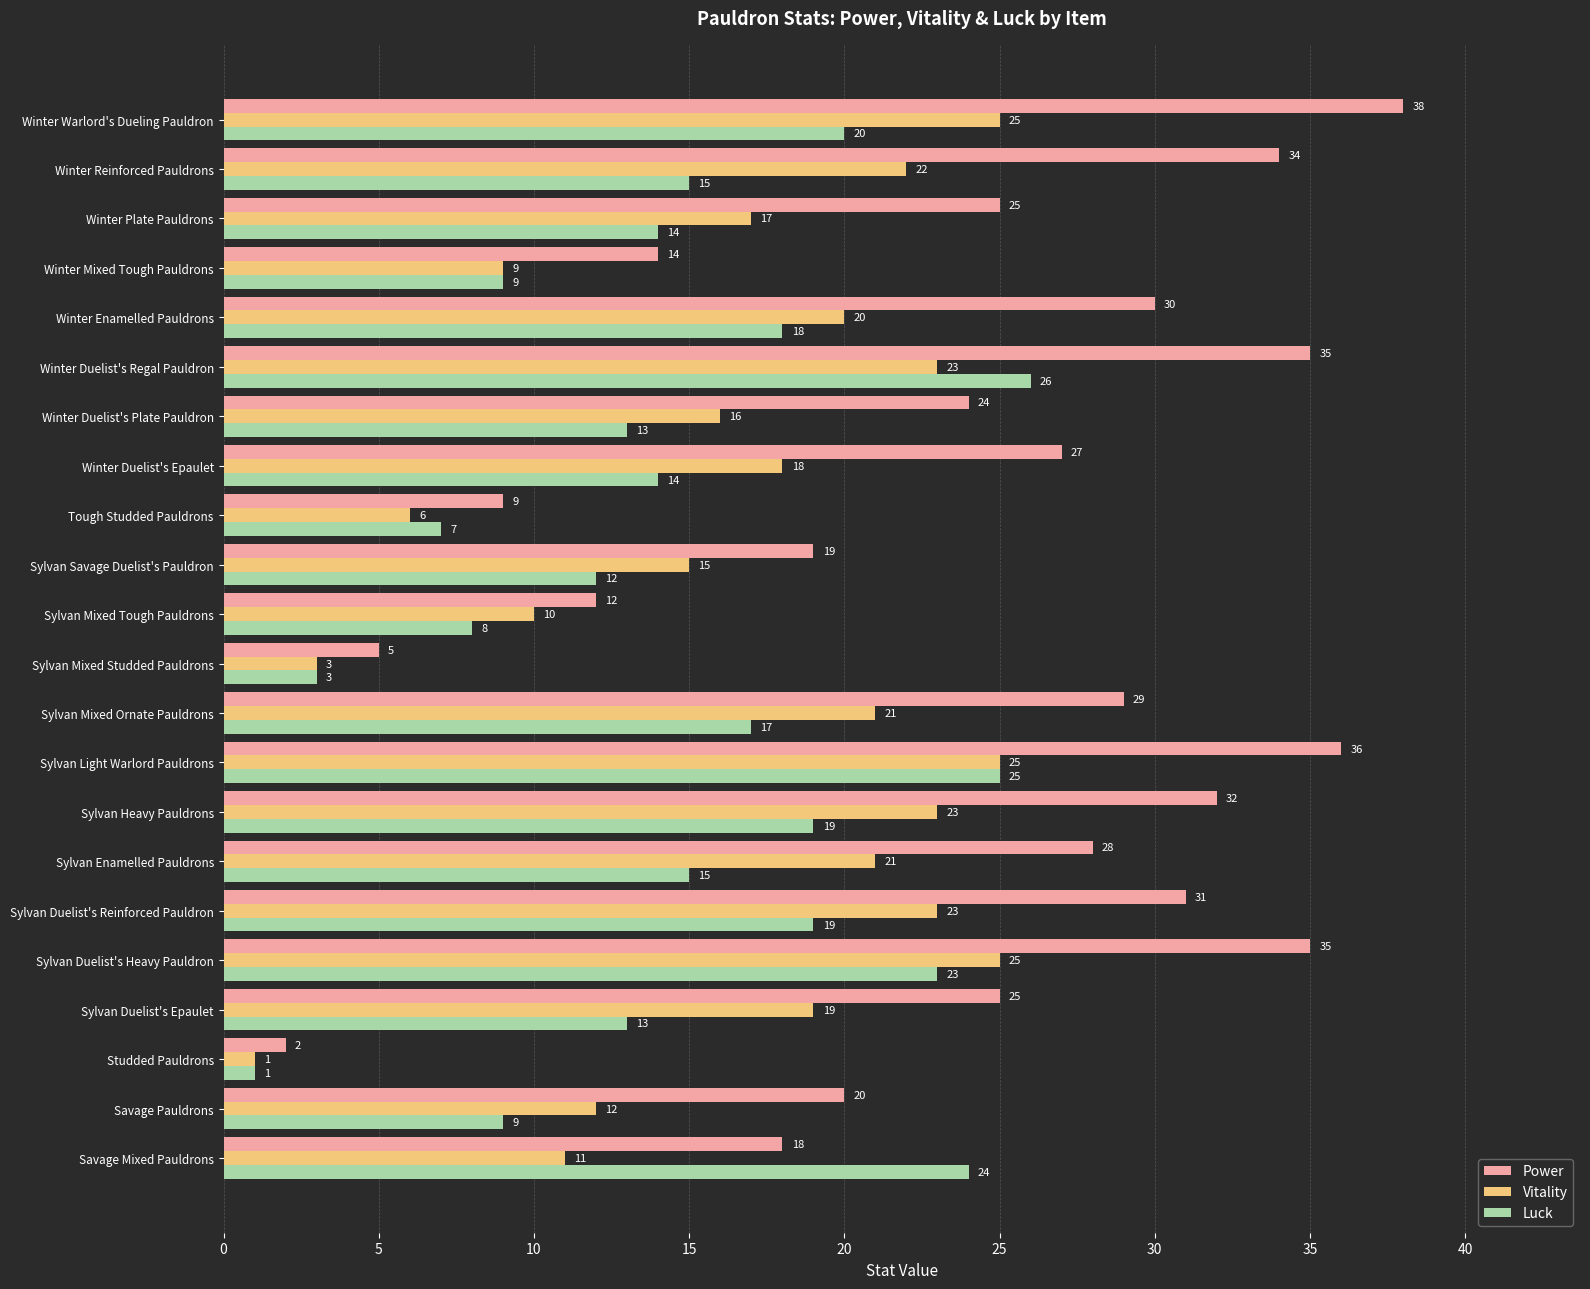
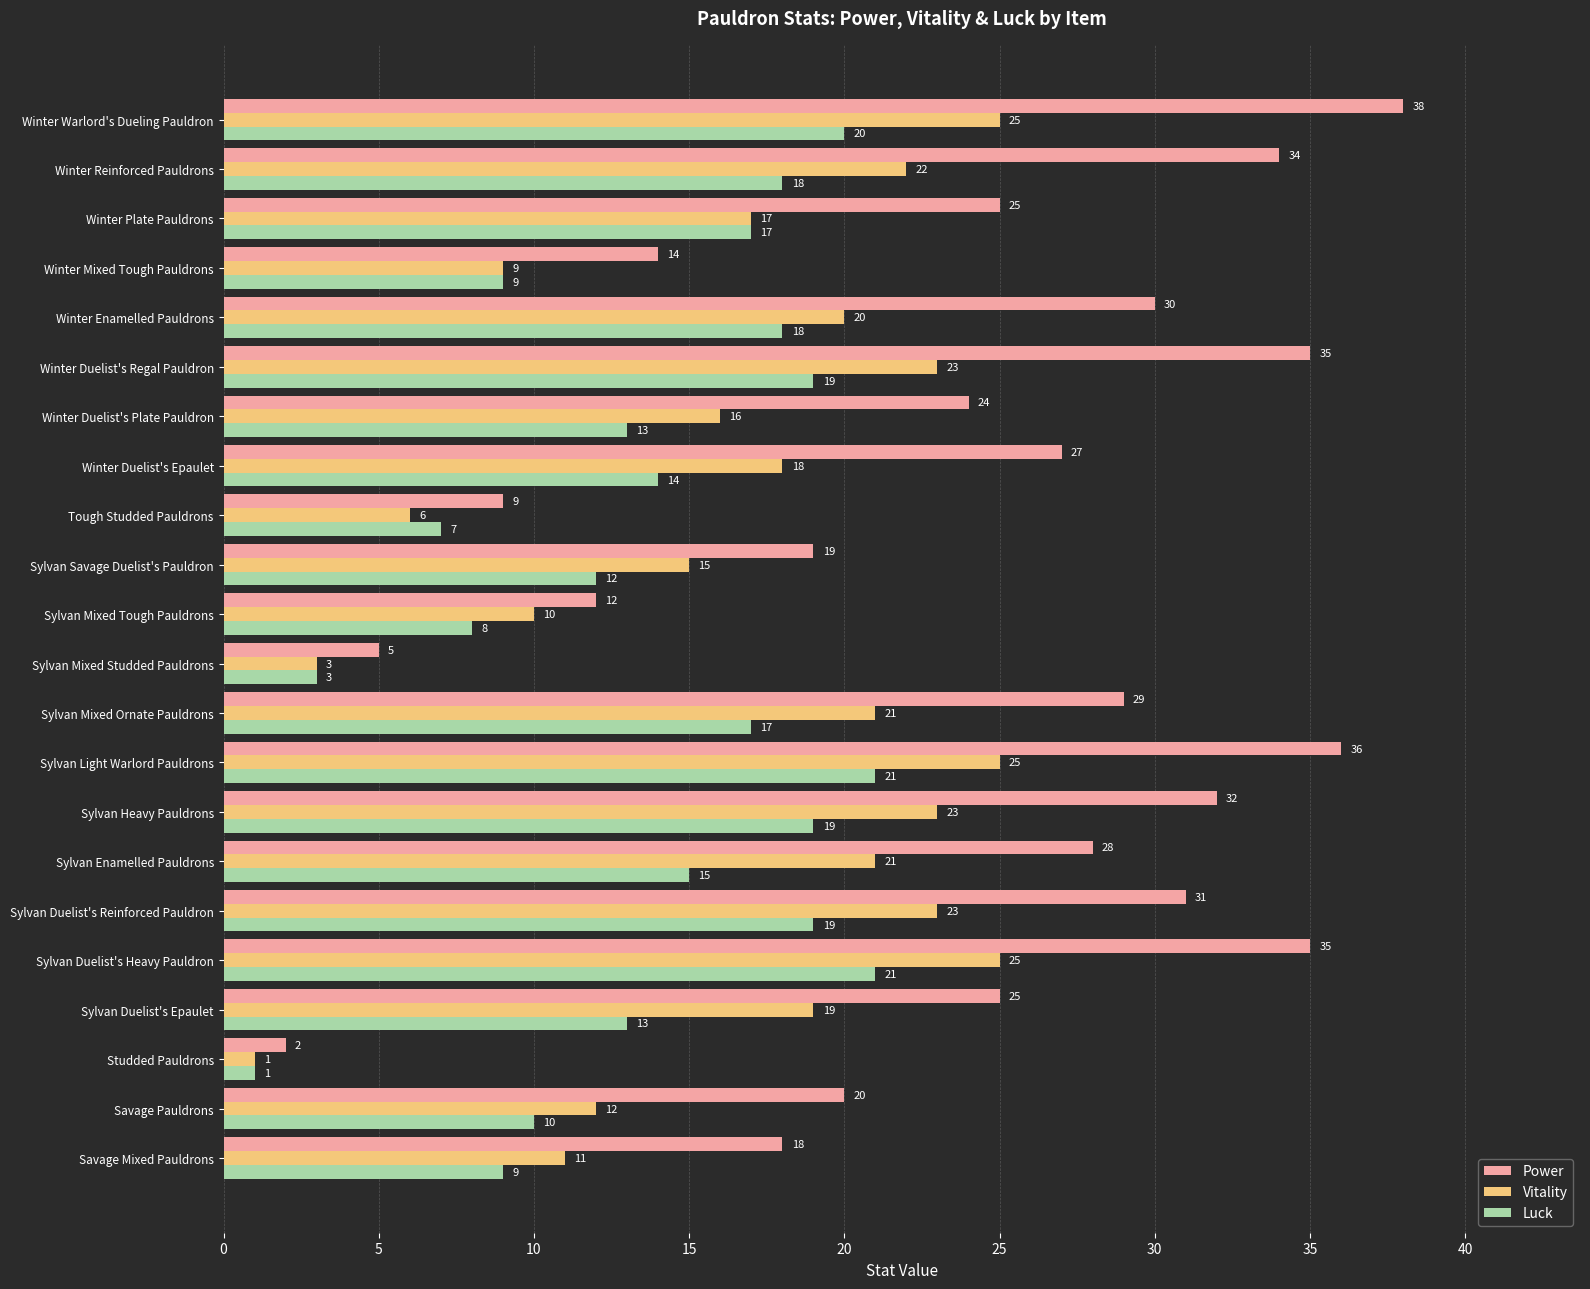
Luck, Winter Reinforced Pauldrons: 15 -> 18
Luck, Winter Plate Pauldrons: 14 -> 17
Luck, Winter Duelist's Regal Pauldron: 26 -> 19
Luck, Sylvan Light Warlord Pauldrons: 25 -> 21
Luck, Sylvan Duelist's Heavy Pauldron: 23 -> 21
Luck, Savage Pauldrons: 9 -> 10
Luck, Savage Mixed Pauldrons: 24 -> 9
